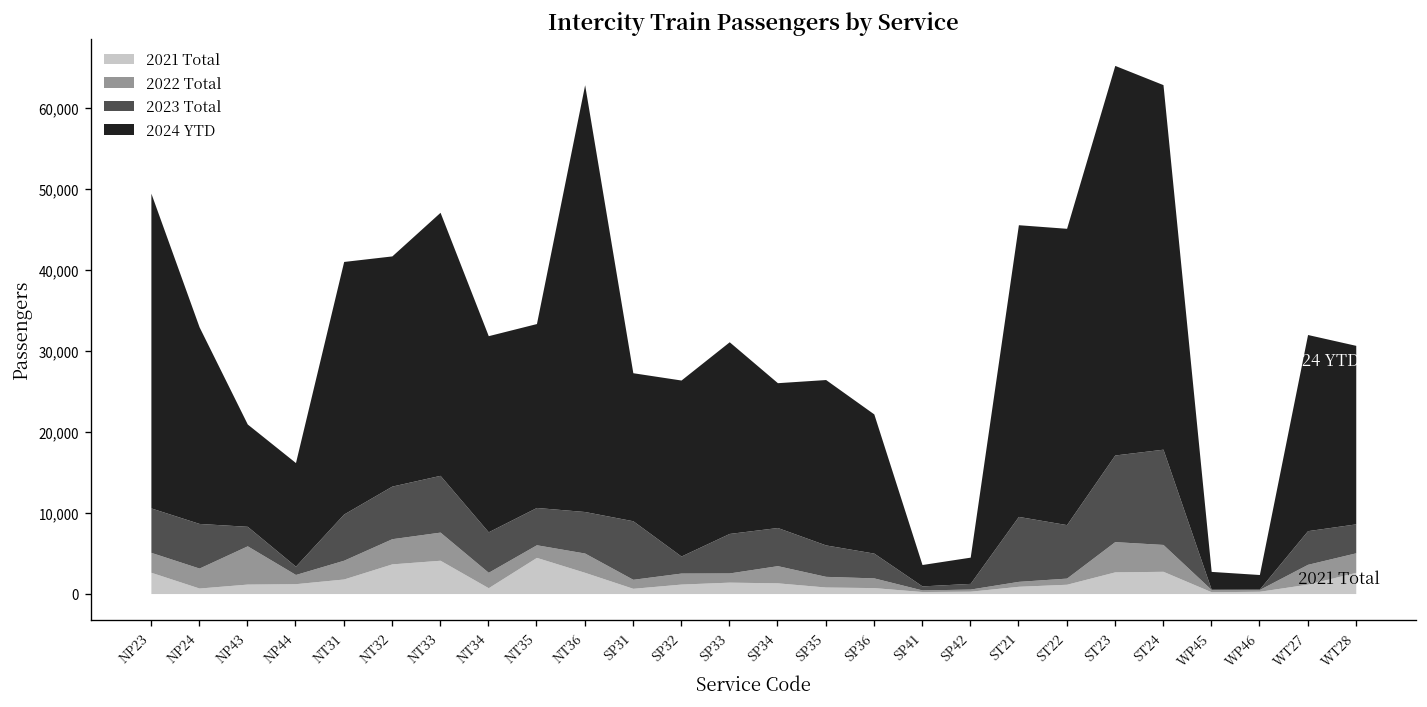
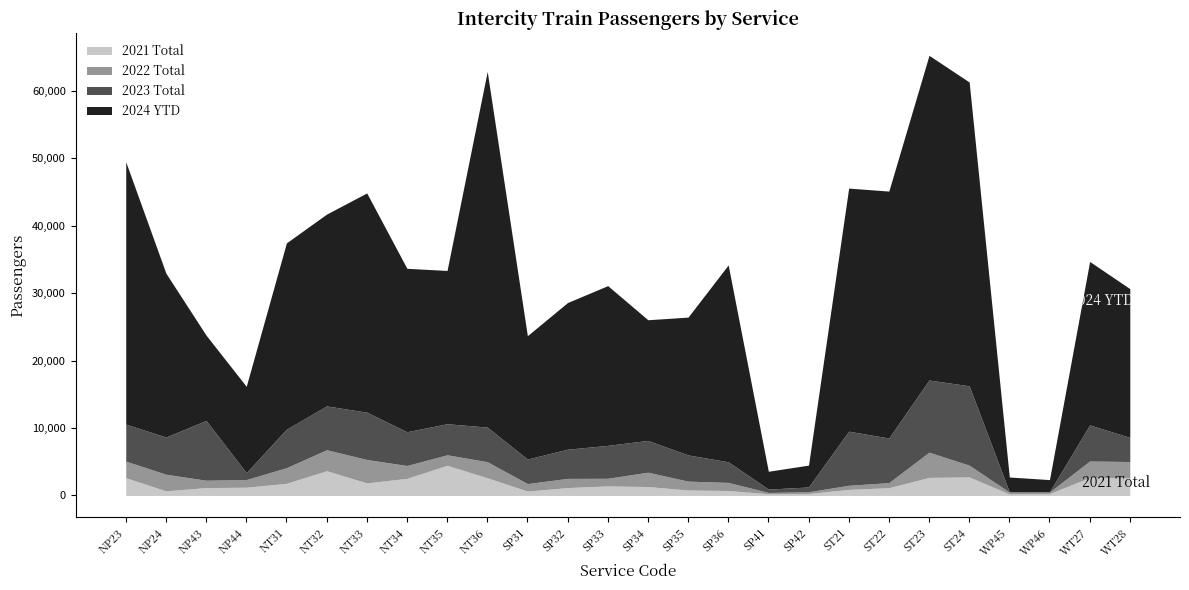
2022 Total, NP43: 5,000 -> 1,000
2023 Total, NP43: 2,000 -> 9,000
2024 YTD, NT31: 31,000 -> 28,000
2021 Total, NT33: 4,000 -> 2,000
2021 Total, NT34: 1,000 -> 3,000
2023 Total, SP31: 7,000 -> 4,000
2023 Total, SP32: 2,000 -> 4,000
2024 YTD, SP36: 17,000 -> 29,000
2022 Total, ST24: 3,000 -> 2,000
2021 Total, WT27: 1,000 -> 3,000
2023 Total, WT27: 4,000 -> 5,000
